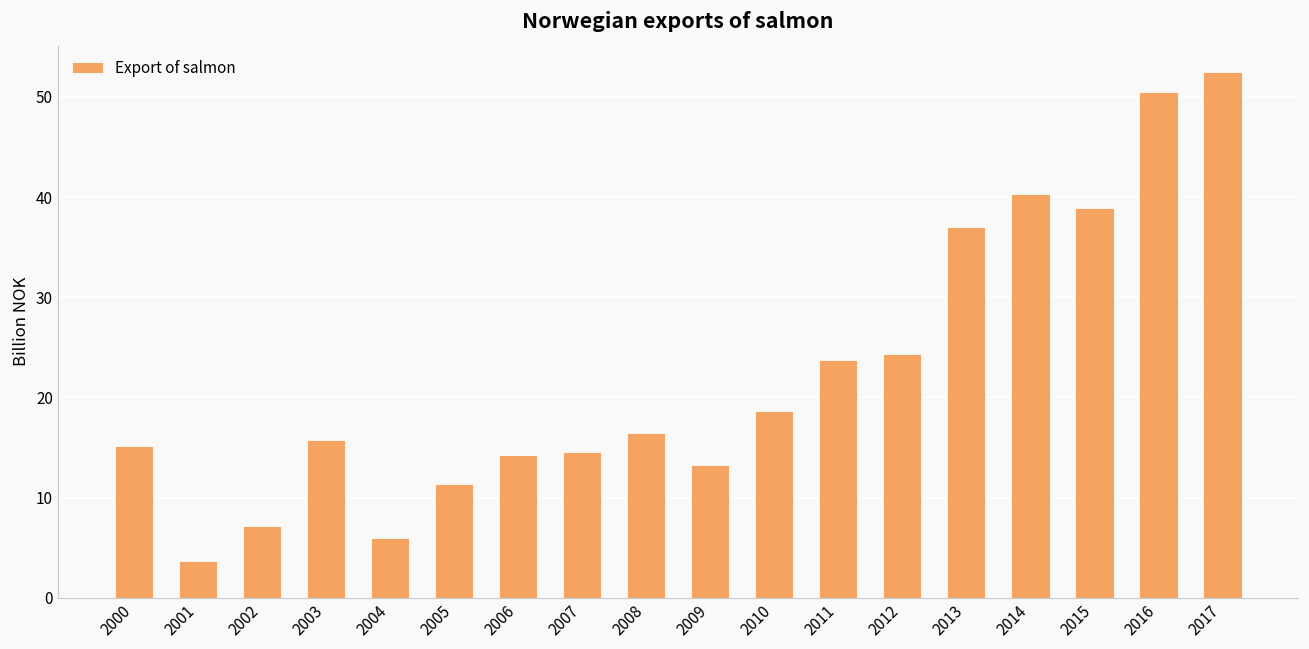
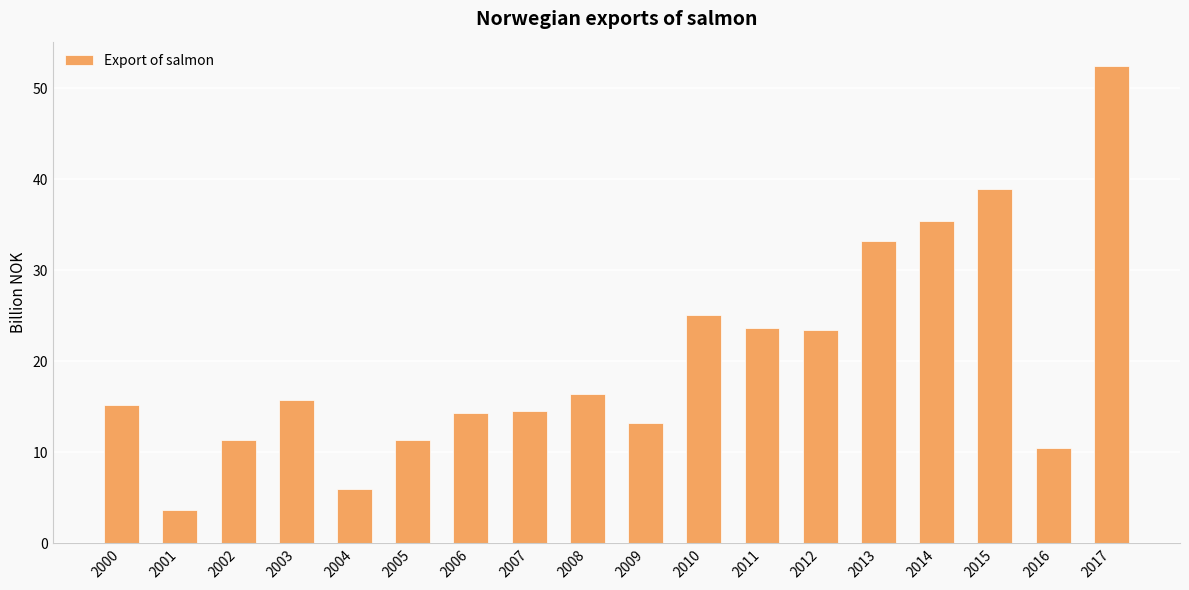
2002: 7 -> 11
2010: 19 -> 25
2012: 24 -> 23
2013: 37 -> 33
2014: 40 -> 35
2016: 50 -> 10
